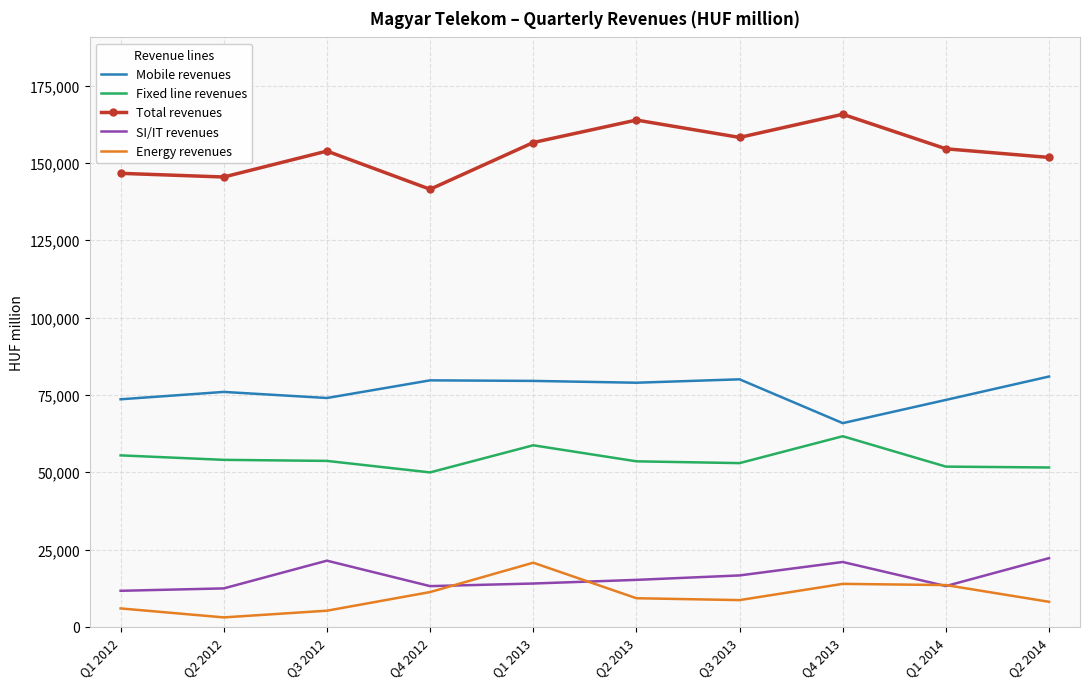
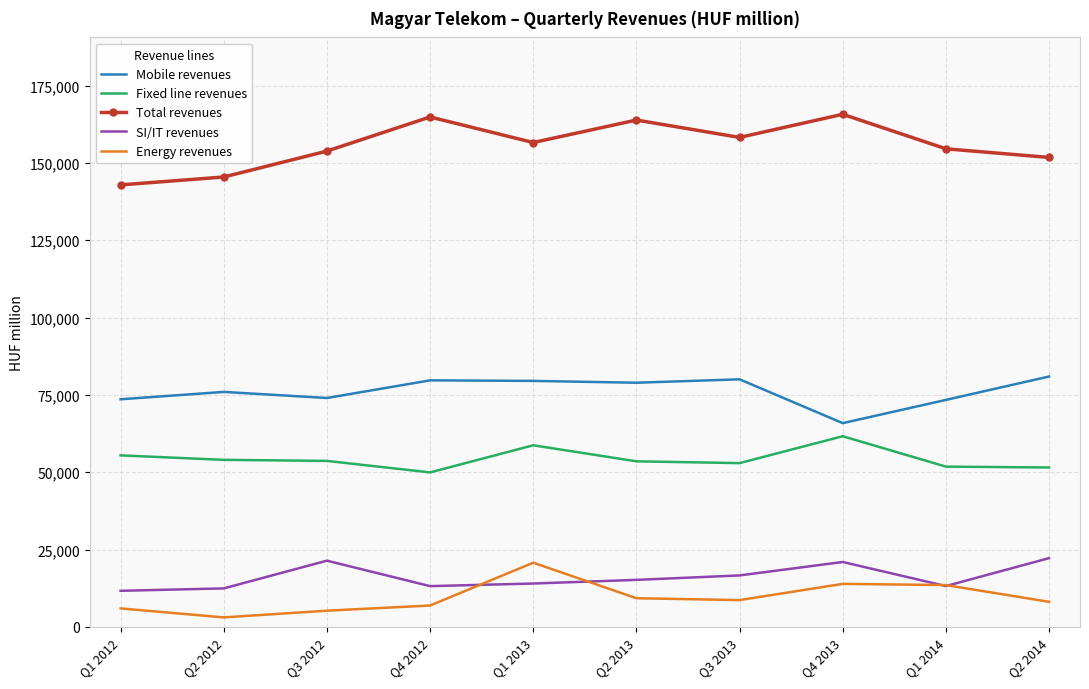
Total revenues, Q1 2012: 147,000 -> 143,000
Total revenues, Q4 2012: 142,000 -> 165,000
Energy revenues, Q4 2012: 11,000 -> 7,000
